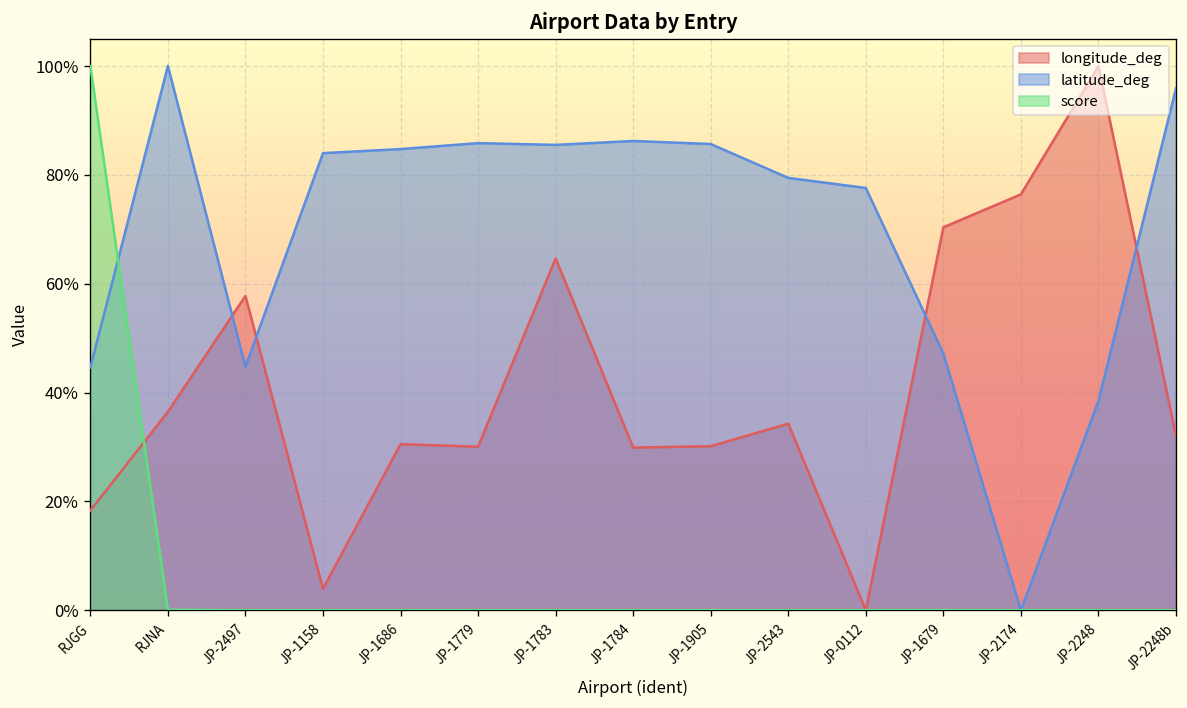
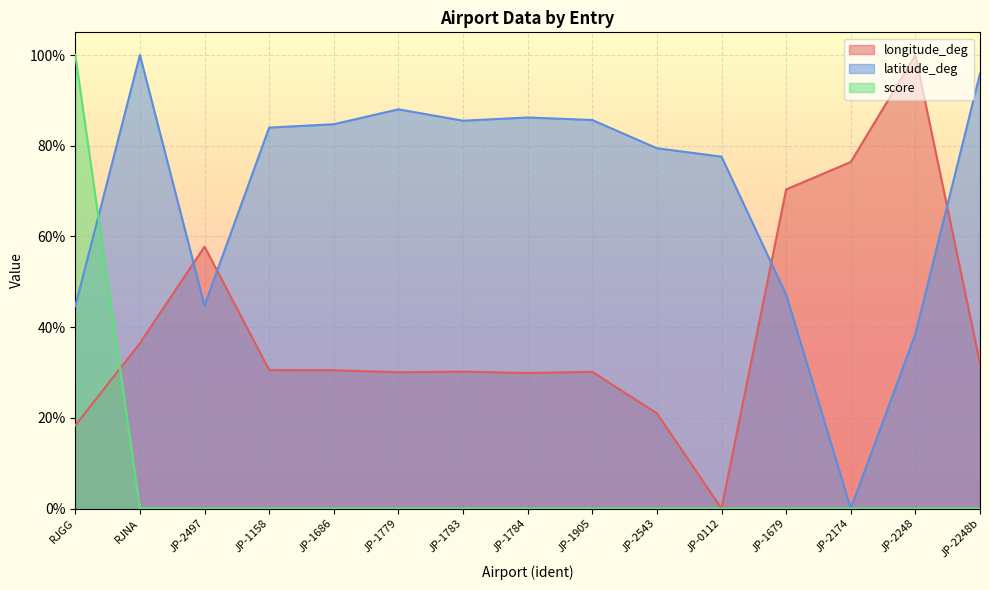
longitude_deg, JP-1158: 4% -> 31%
latitude_deg, JP-1779: 86% -> 88%
longitude_deg, JP-1783: 65% -> 30%
longitude_deg, JP-2543: 34% -> 21%
